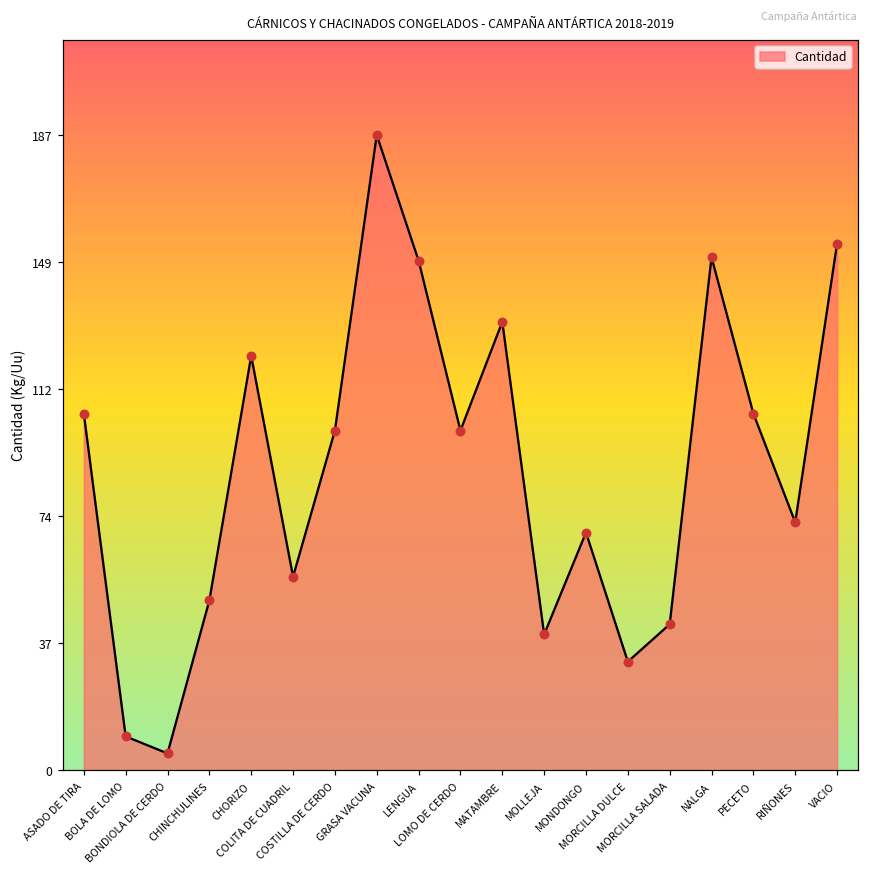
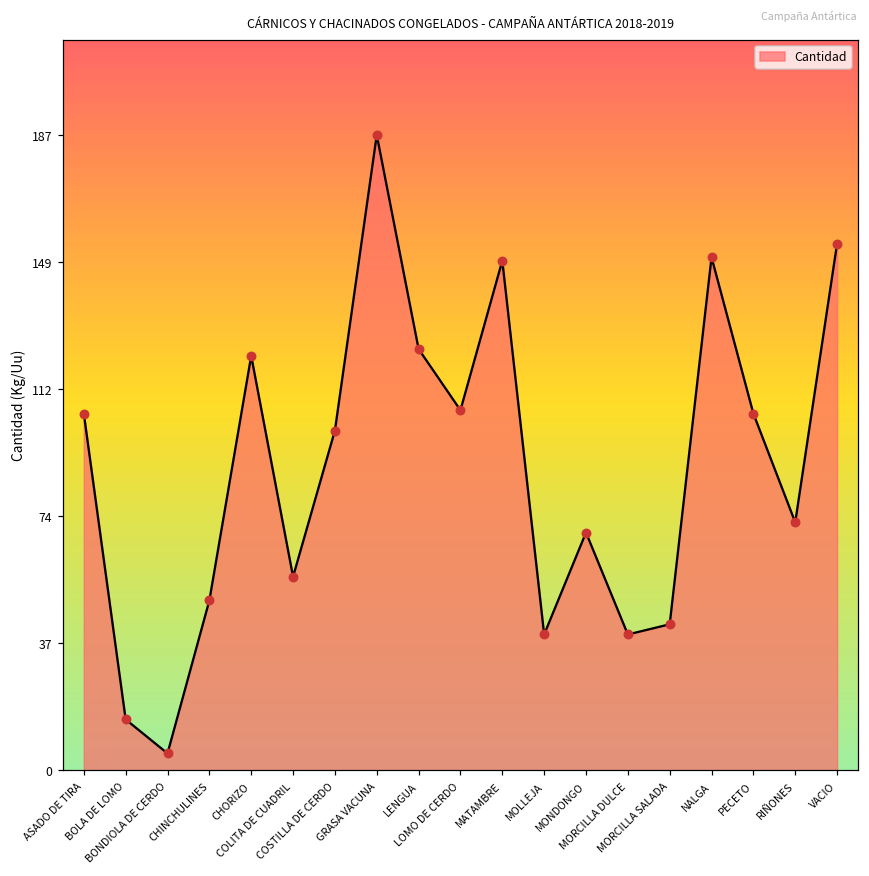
BOLA DE LOMO: 10 -> 15
LENGUA: 150 -> 124
LOMO DE CERDO: 100 -> 106
MATAMBRE: 132 -> 150
MORCILLA DULCE: 32 -> 40
